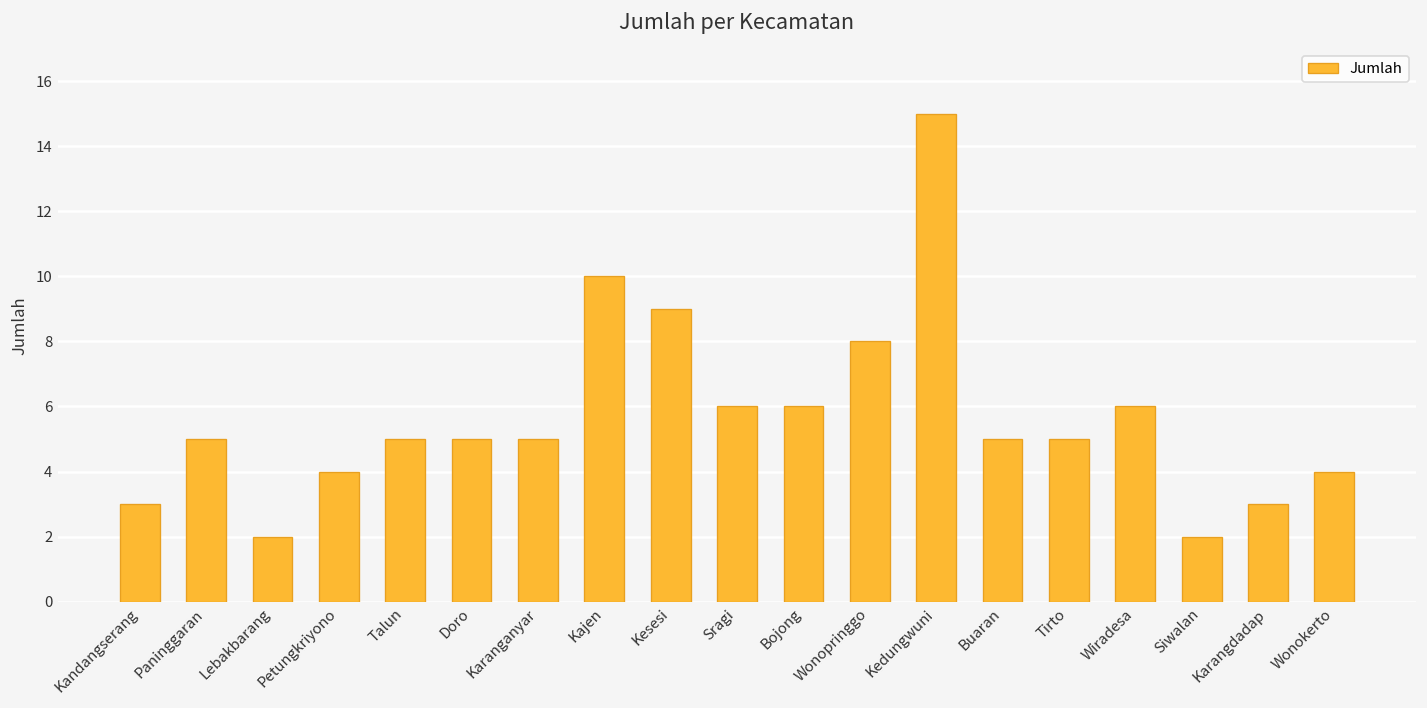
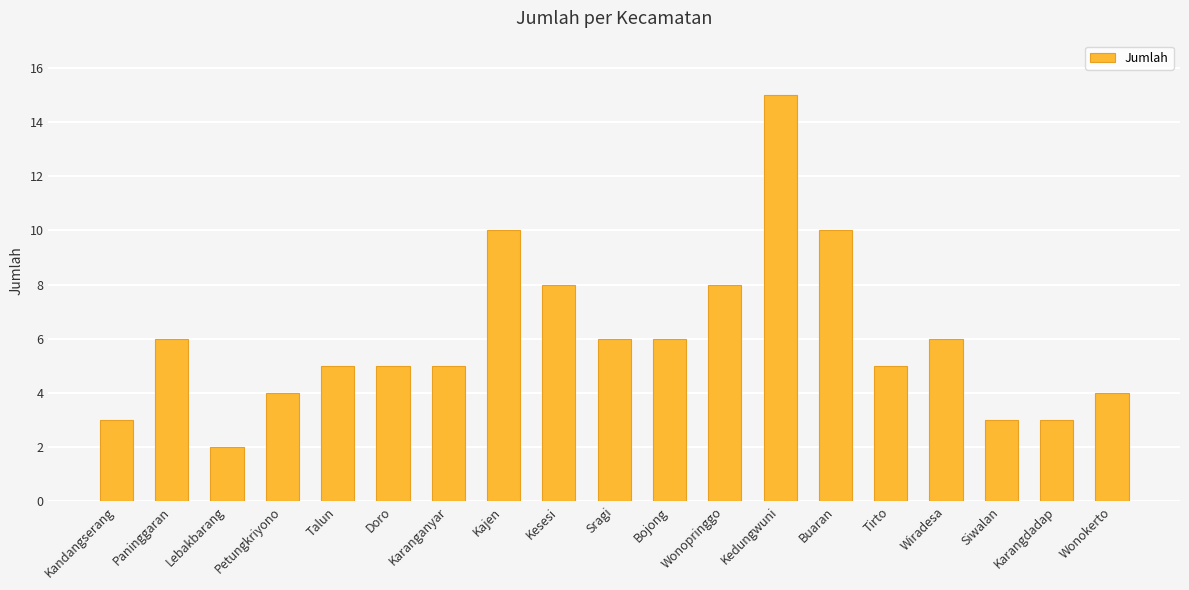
Paninggaran: 5 -> 6
Kesesi: 9 -> 8
Buaran: 5 -> 10
Siwalan: 2 -> 3
